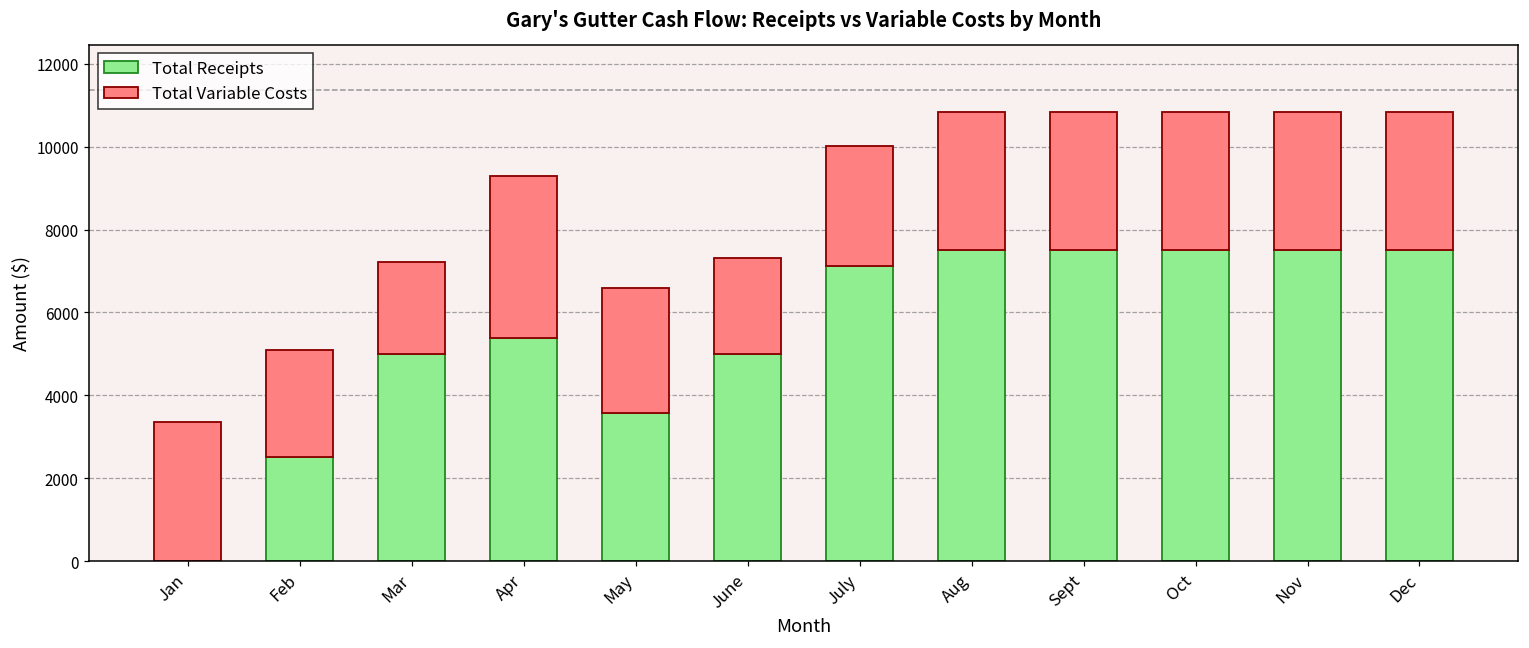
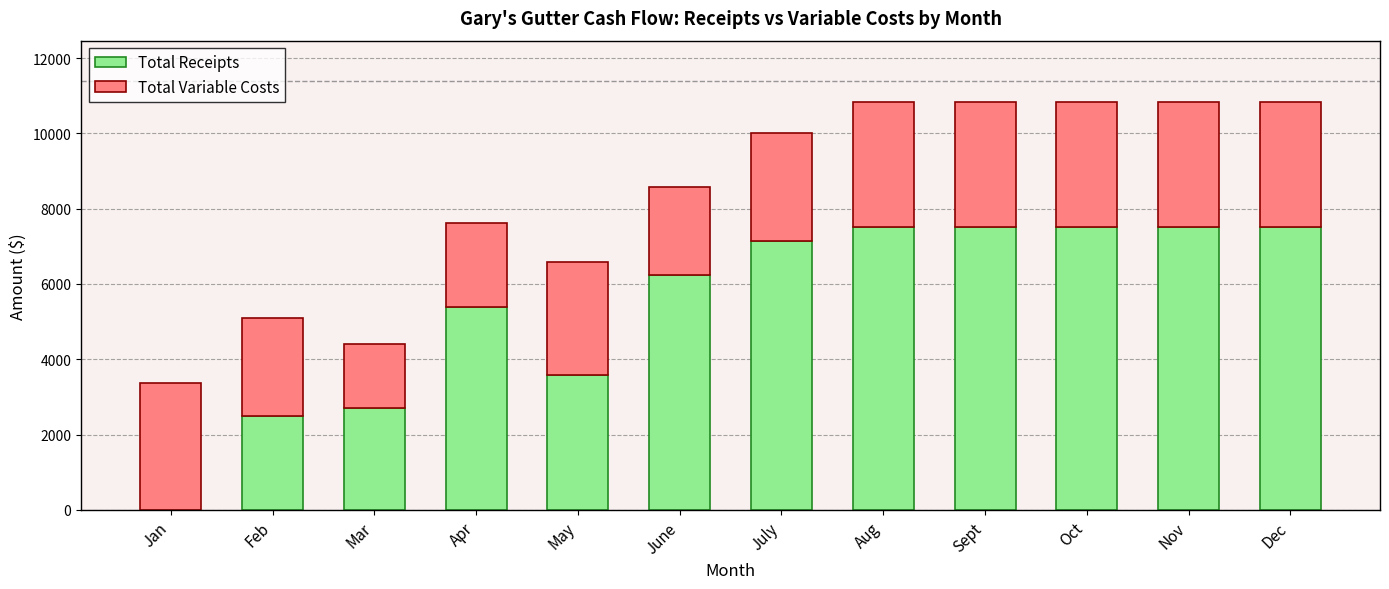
Total Receipts, Mar: 5000 -> 2700
Total Variable Costs, Mar: 2200 -> 1700
Total Variable Costs, Apr: 3900 -> 2200
Total Receipts, June: 5000 -> 6300
